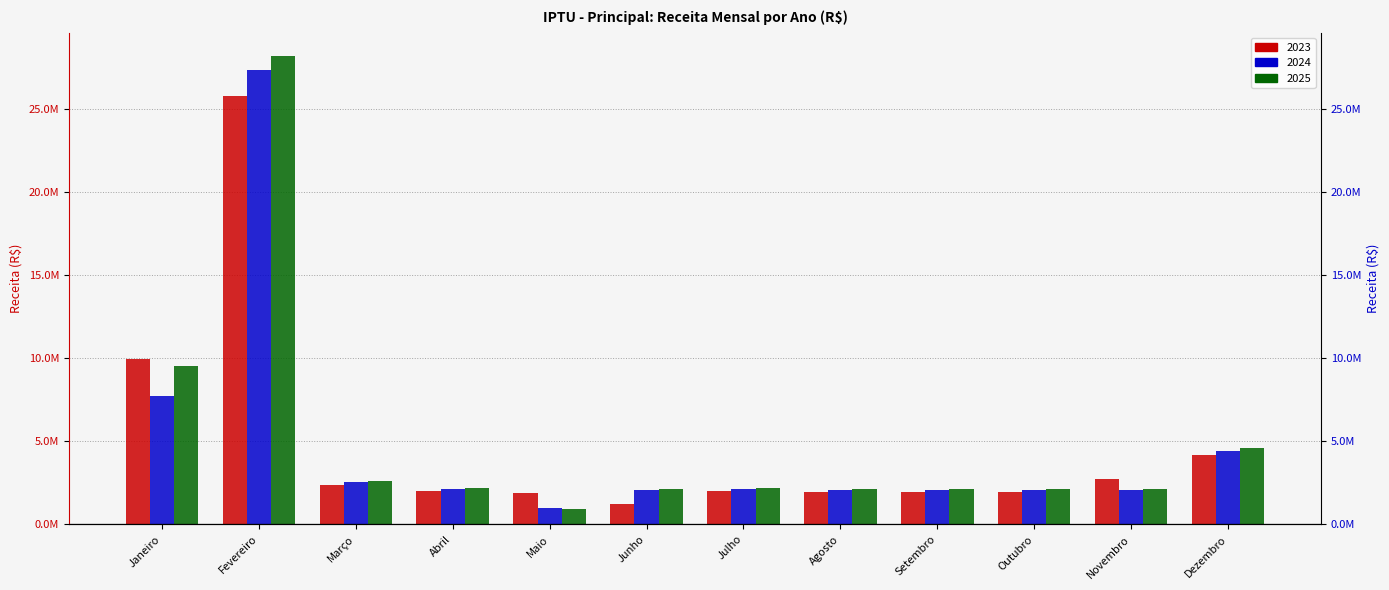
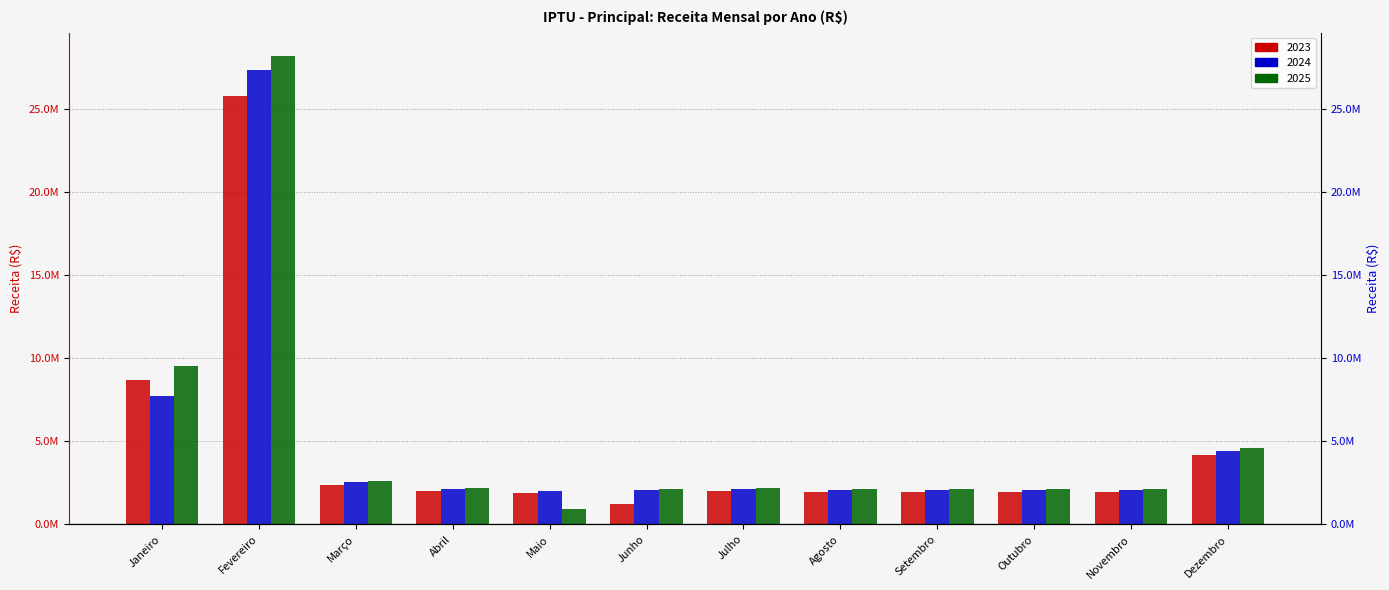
2023, Janeiro: 9900000 -> 8700000
2024, Maio: 1000000 -> 2000000
2023, Novembro: 2700000 -> 2000000
